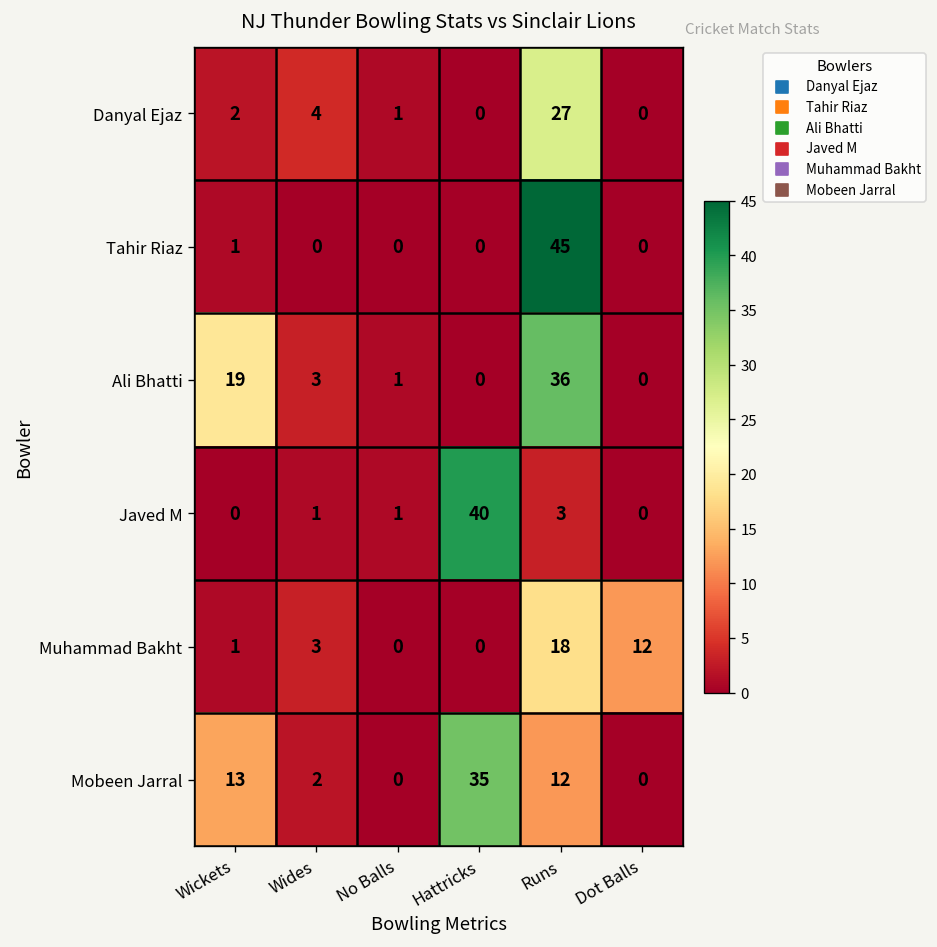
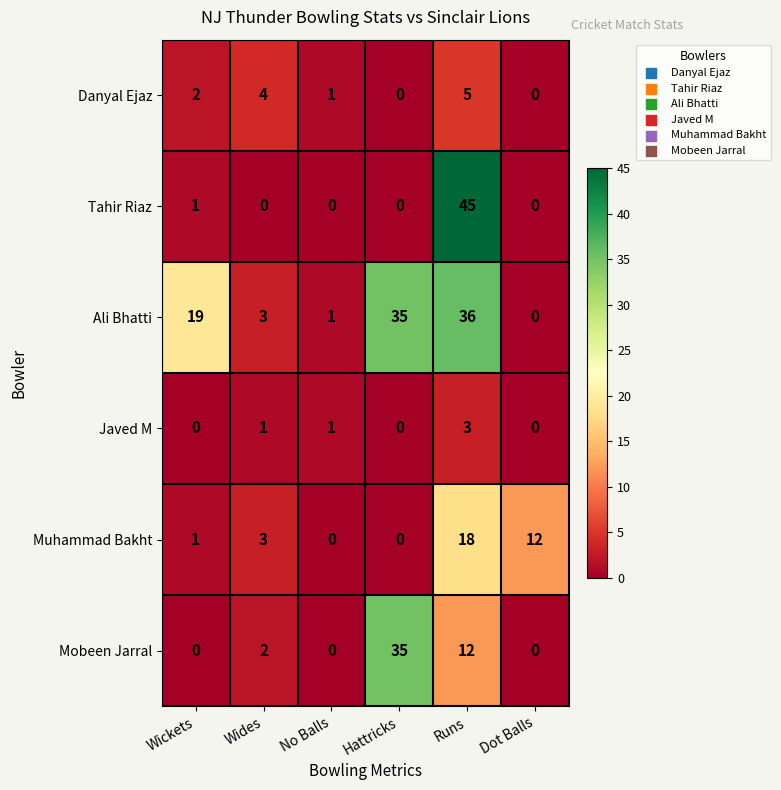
Danyal Ejaz, Runs: 27 -> 5
Ali Bhatti, Hattricks: 0 -> 35
Javed M, Hattricks: 40 -> 0
Mobeen Jarral, Wickets: 13 -> 0
